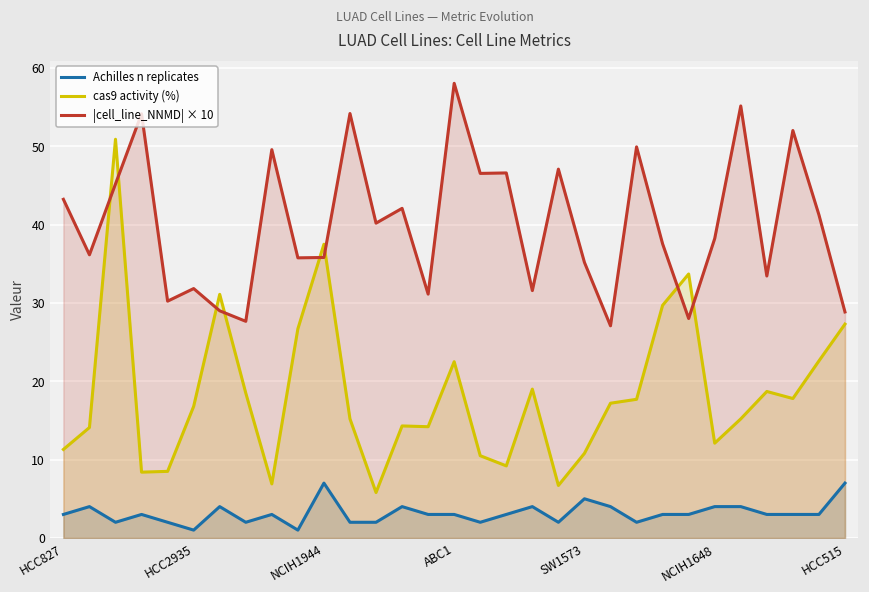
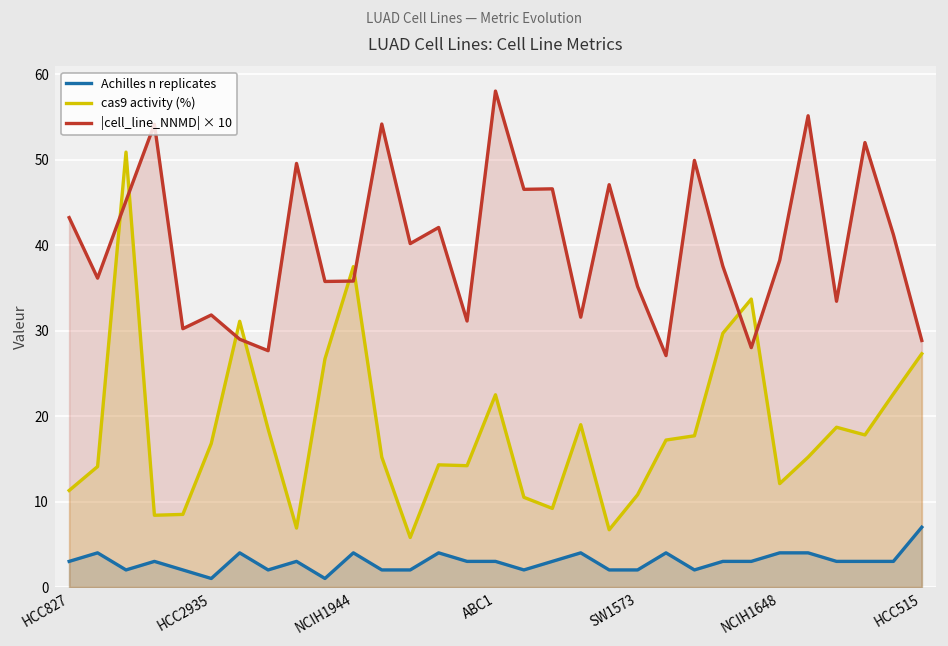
Achilles n replicates, NCIH1944: 7 -> 4
Achilles n replicates, SW1573: 5 -> 2
